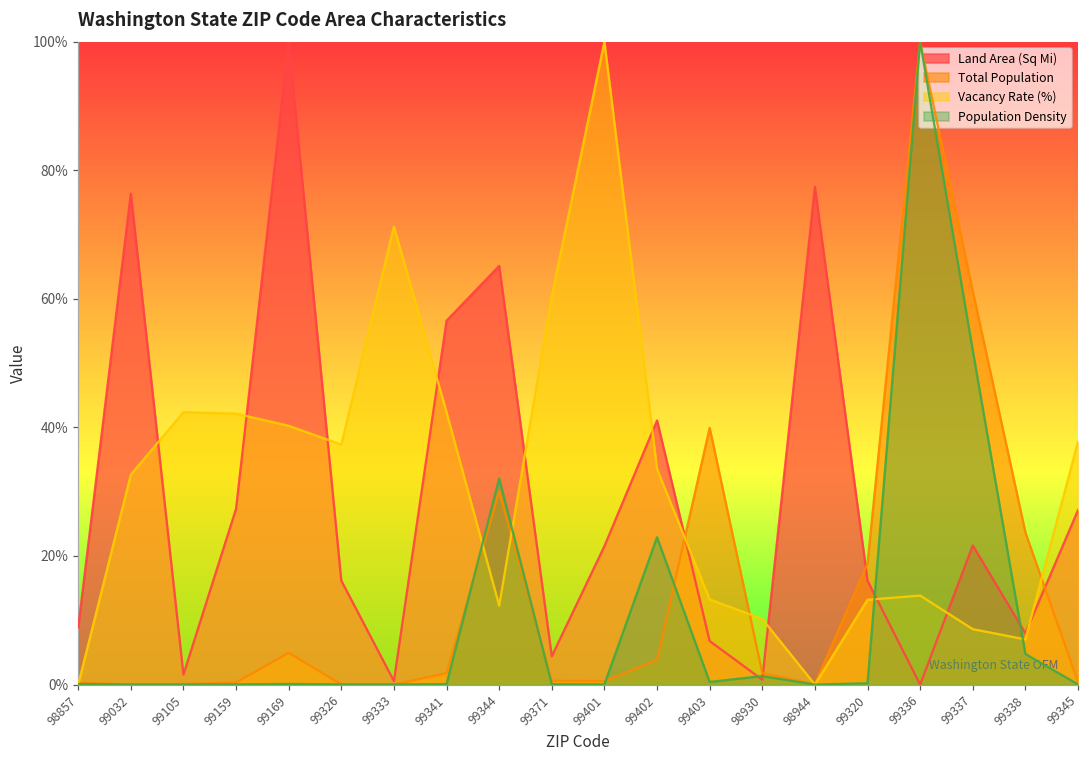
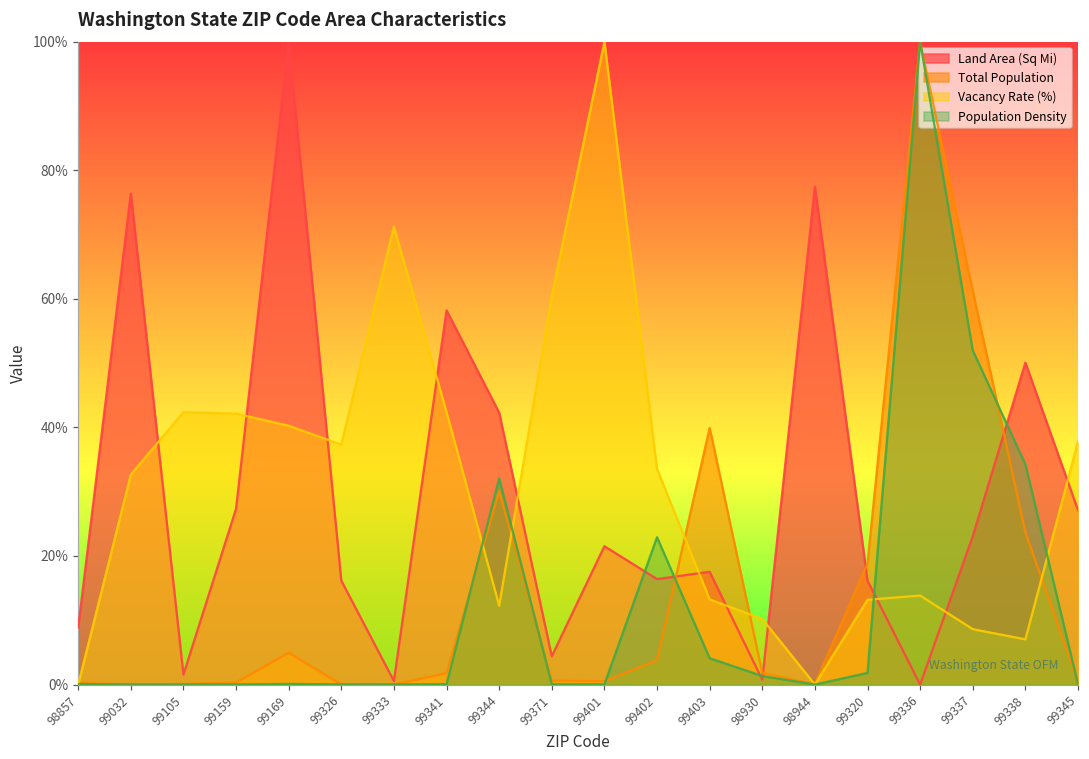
Land Area (Sq Mi), 99341: 57% -> 58%
Land Area (Sq Mi), 99344: 65% -> 42%
Land Area (Sq Mi), 99402: 41% -> 16%
Land Area (Sq Mi), 99403: 7% -> 18%
Population Density, 99403: 0% -> 4%
Population Density, 99320: 0% -> 2%
Land Area (Sq Mi), 99337: 22% -> 23%
Land Area (Sq Mi), 99338: 8% -> 50%
Population Density, 99338: 5% -> 34%
